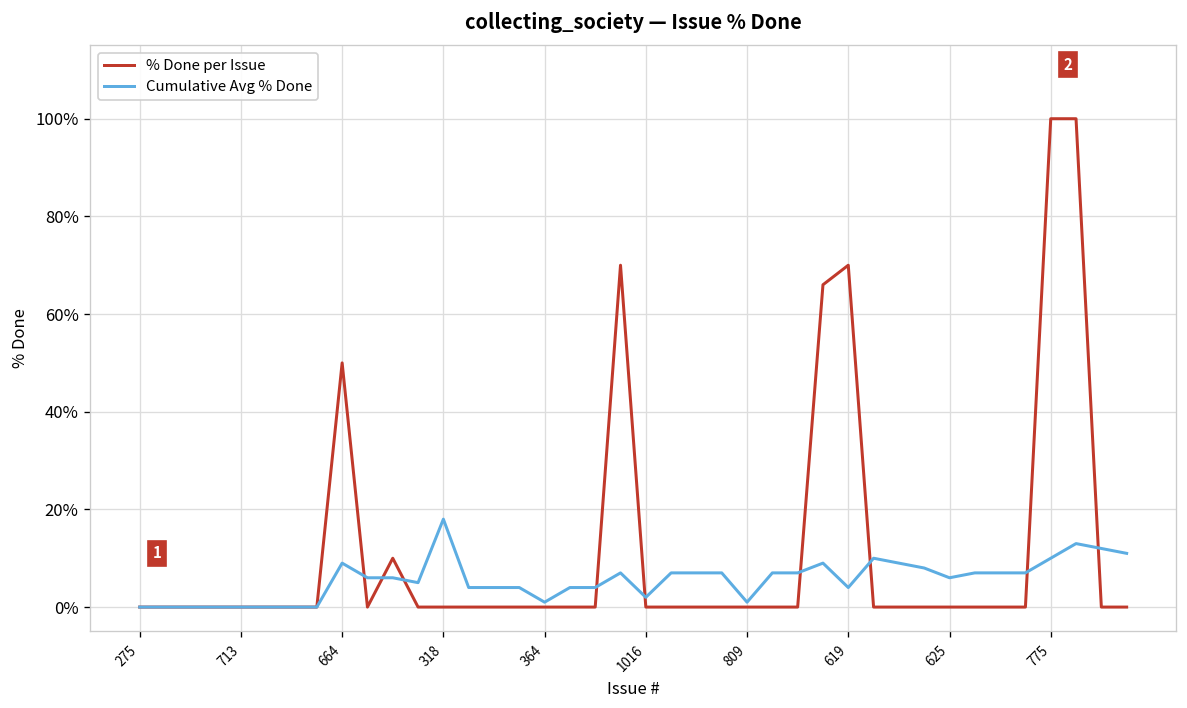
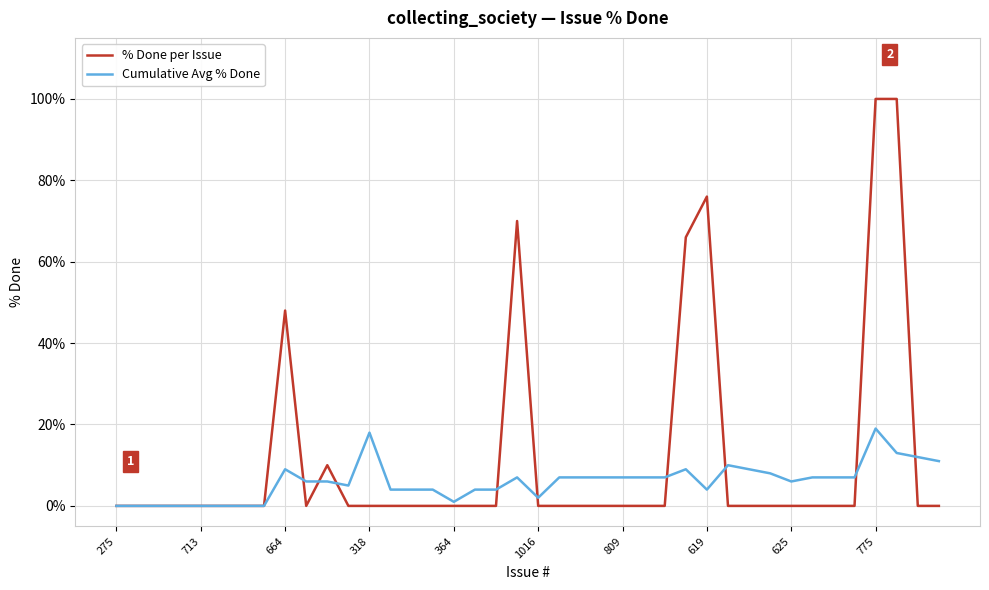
% Done per Issue, 664: 50% -> 48%
Cumulative Avg % Done, 809: 1% -> 7%
% Done per Issue, 619: 70% -> 76%
Cumulative Avg % Done, 775: 10% -> 19%
